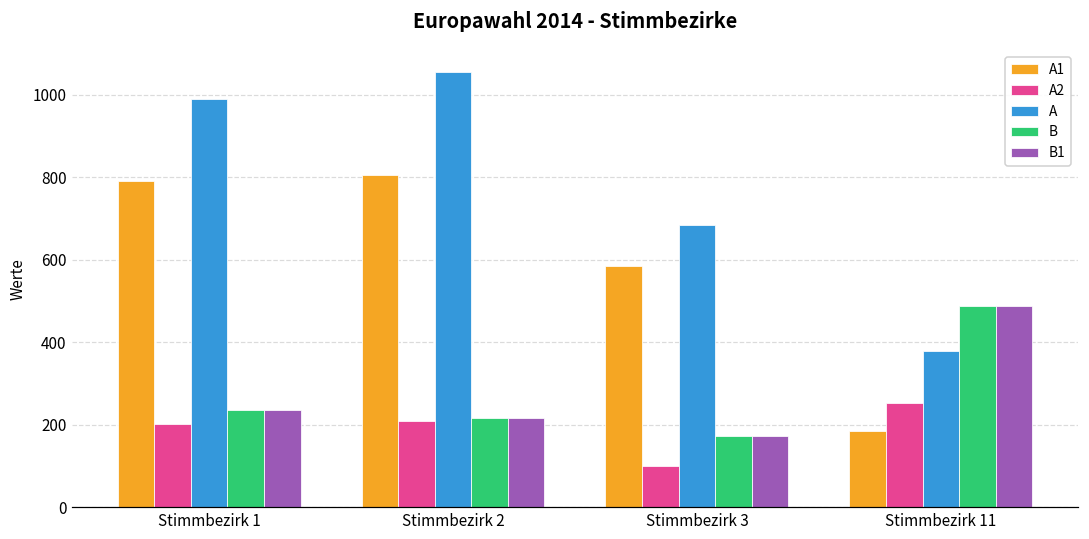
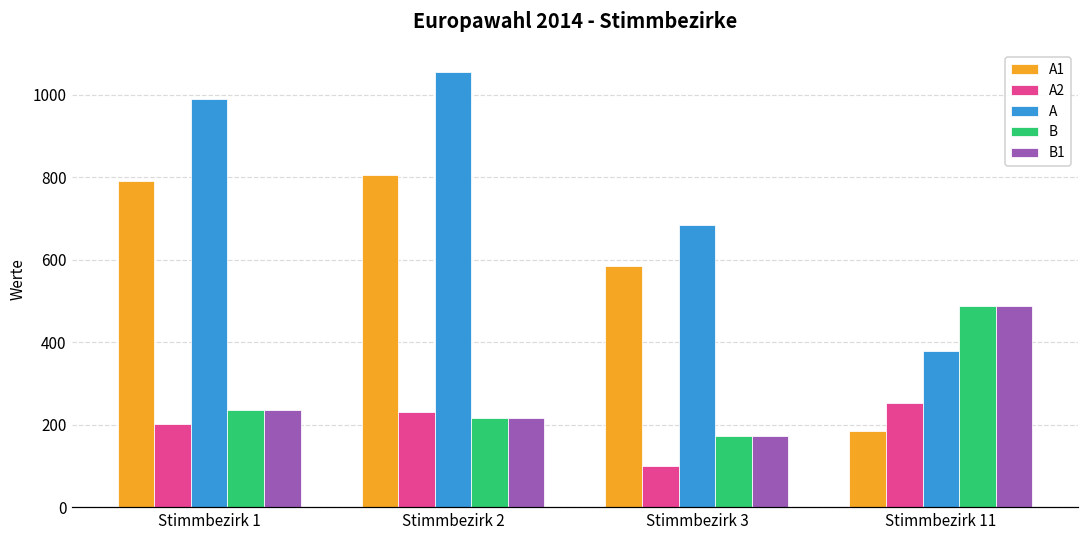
A2, Stimmbezirk 2: 210 -> 230
